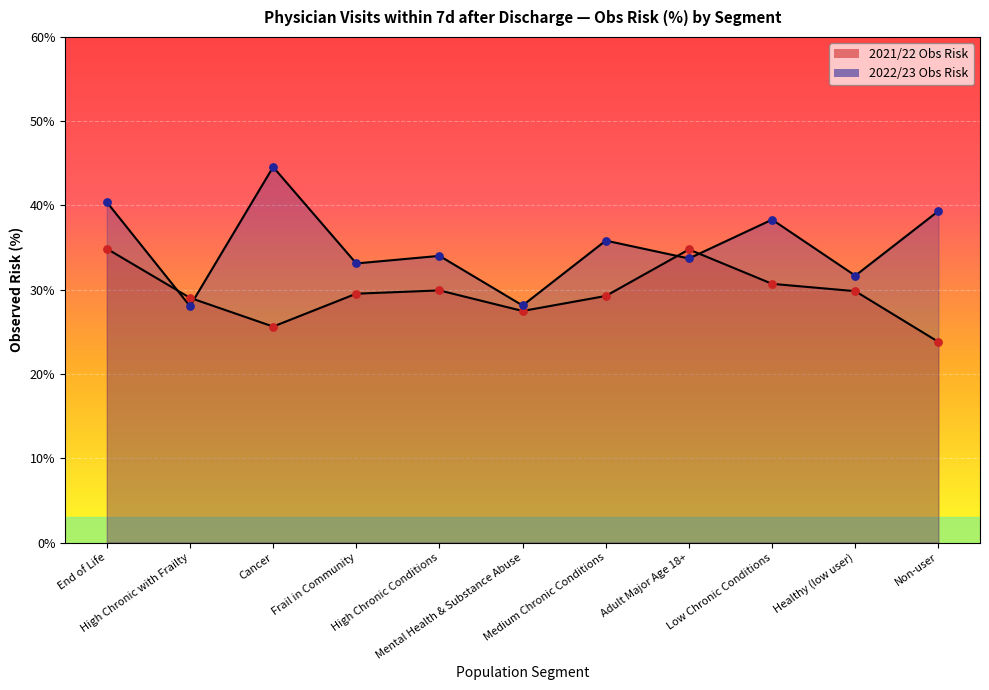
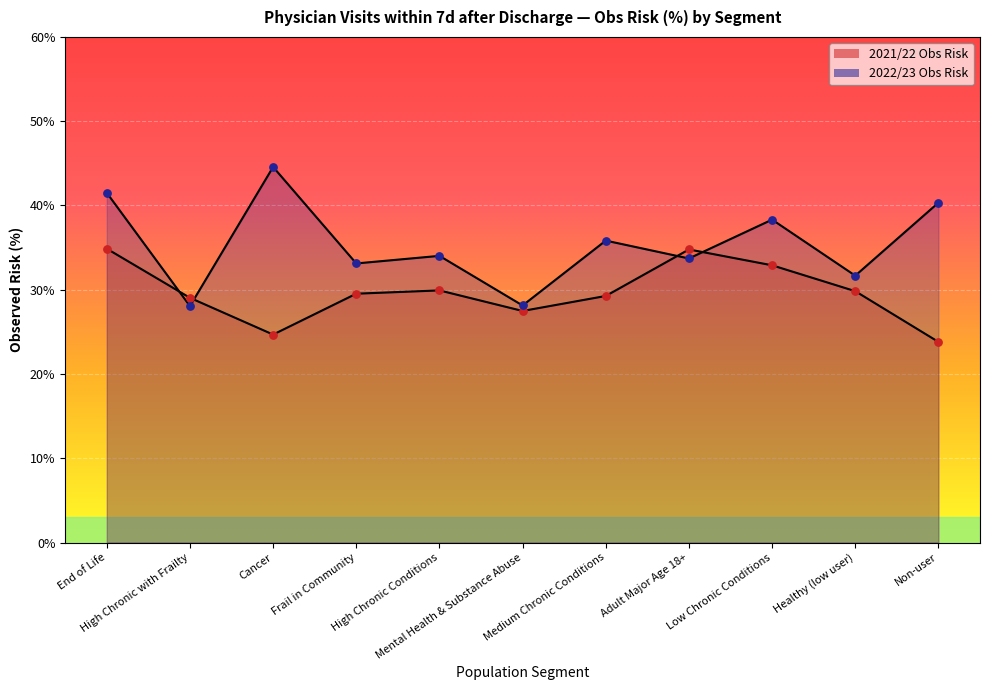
2022/23 Obs Risk, End of Life: 40% -> 42%
2021/22 Obs Risk, Cancer: 26% -> 25%
2021/22 Obs Risk, Low Chronic Conditions: 31% -> 33%
2022/23 Obs Risk, Non-user: 39% -> 40%
